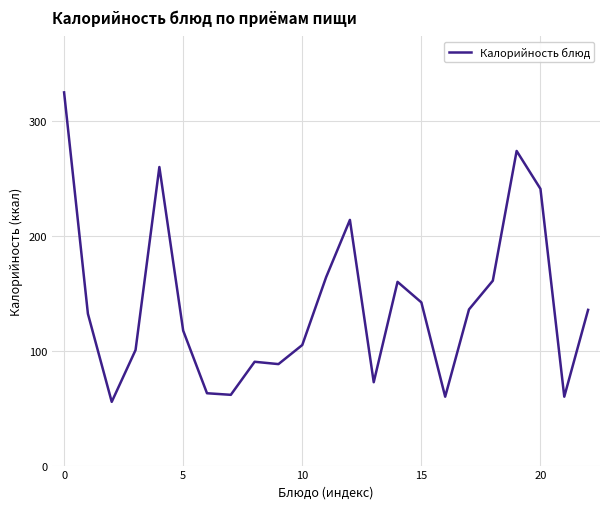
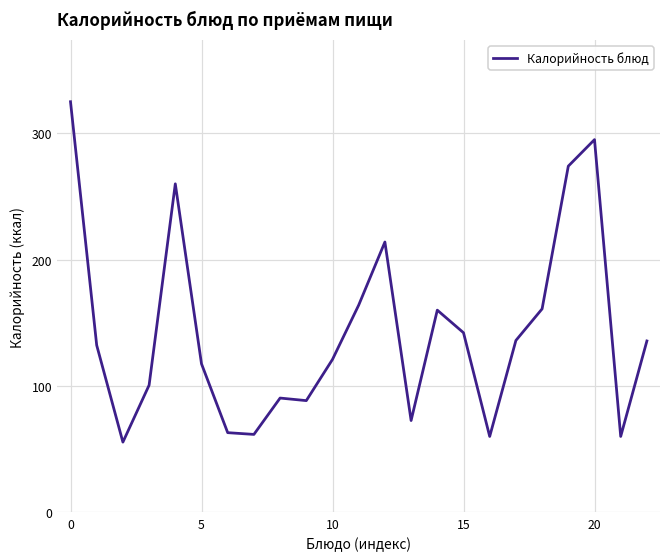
10: 105 -> 121
20: 241 -> 295
